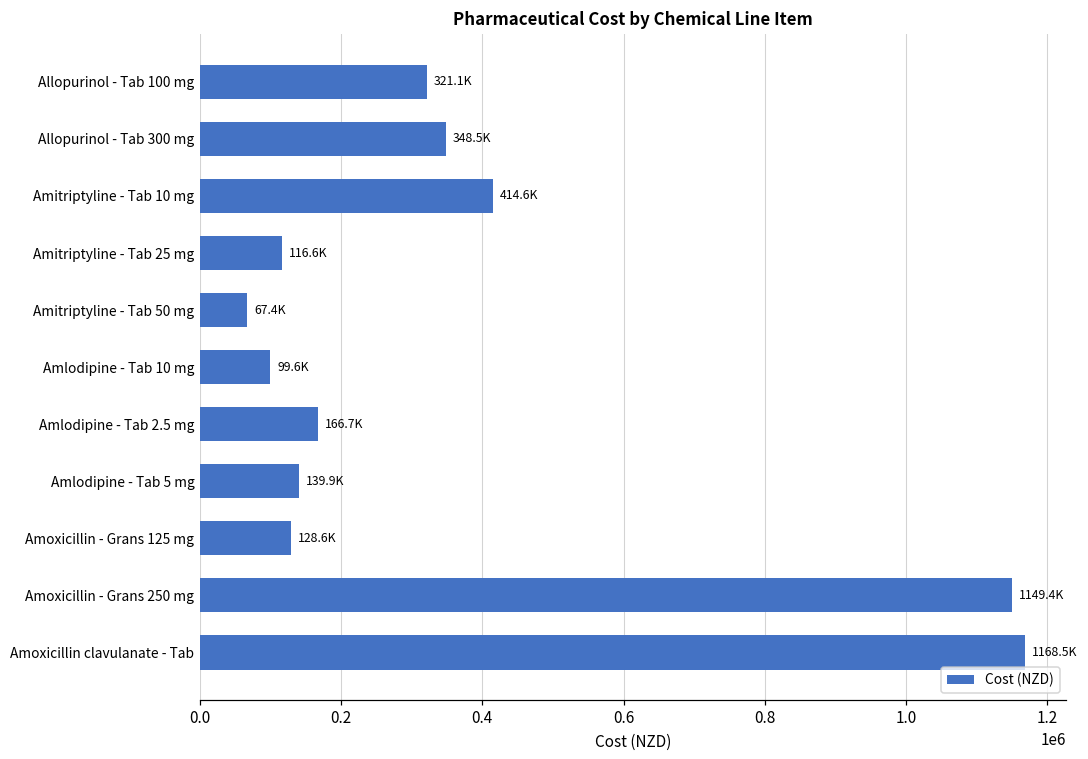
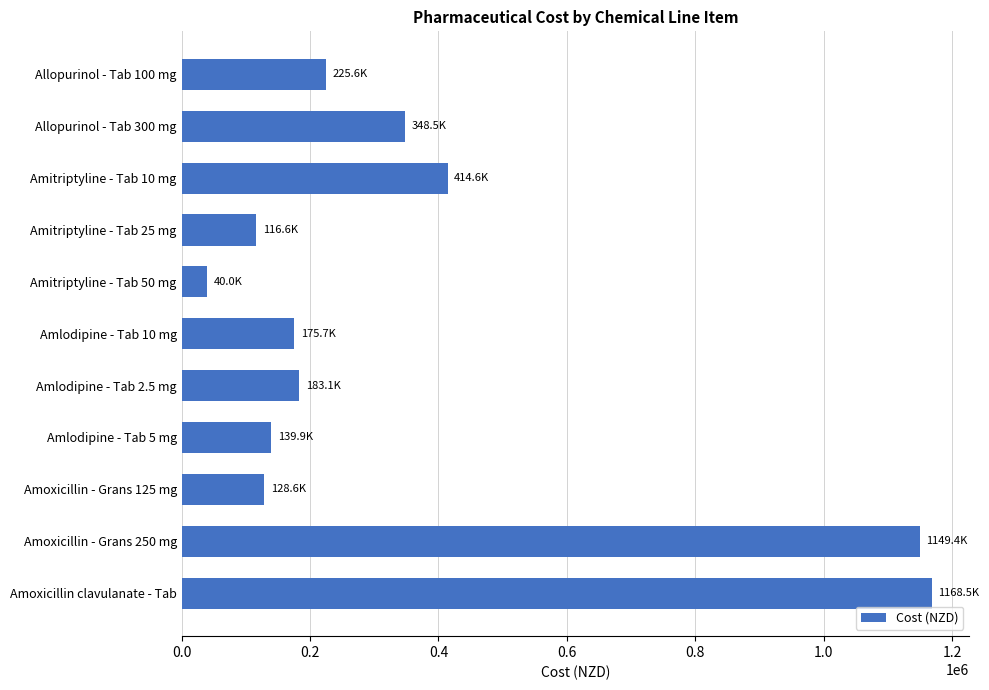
Allopurinol - Tab 100 mg: 321.1K -> 225.6K
Amitriptyline - Tab 50 mg: 67.4K -> 40.0K
Amlodipine - Tab 10 mg: 99.6K -> 175.7K
Amlodipine - Tab 2.5 mg: 166.7K -> 183.1K
